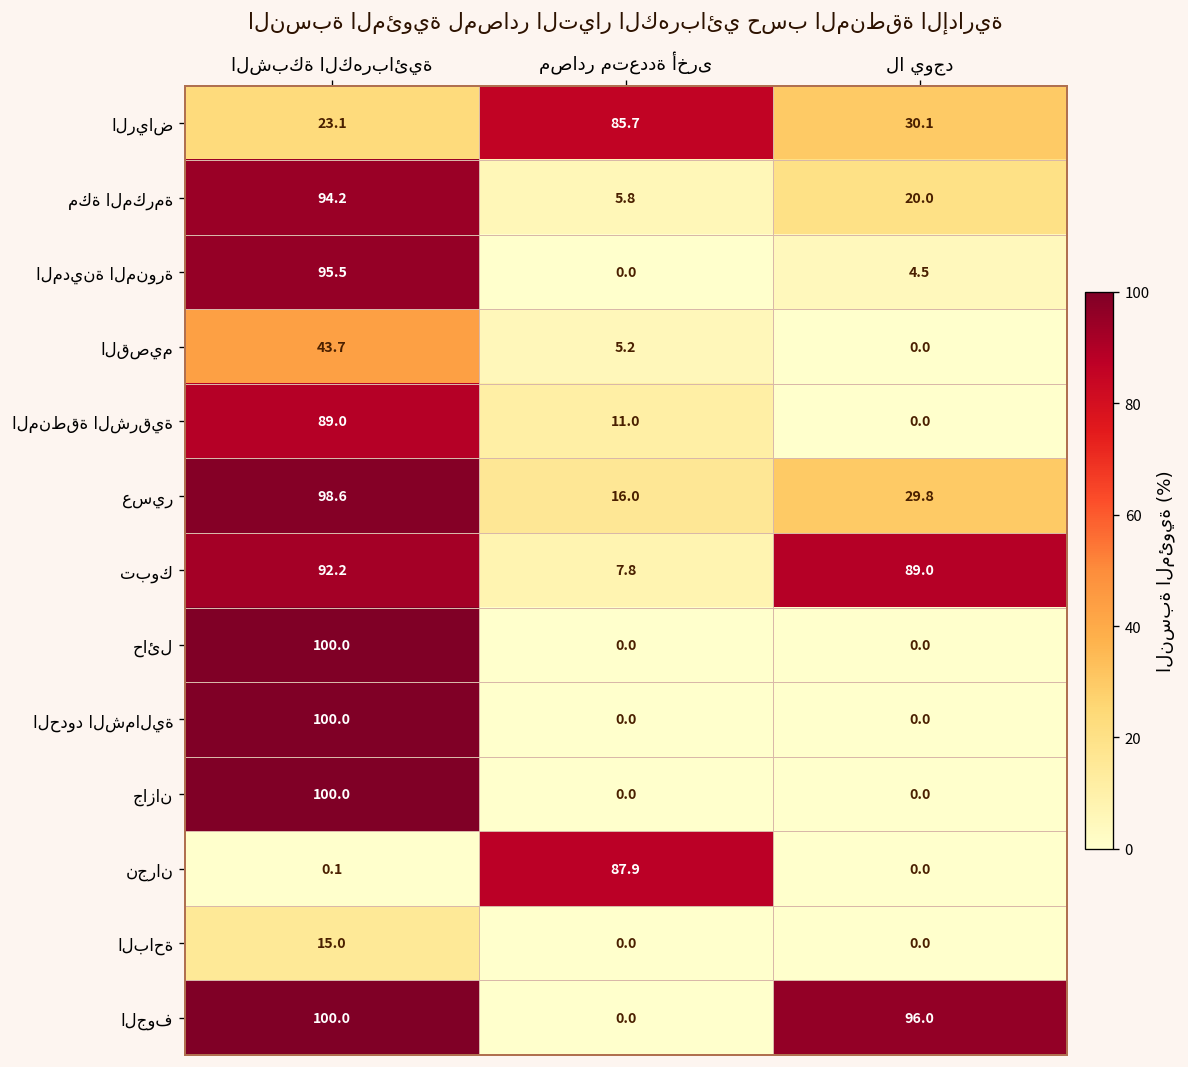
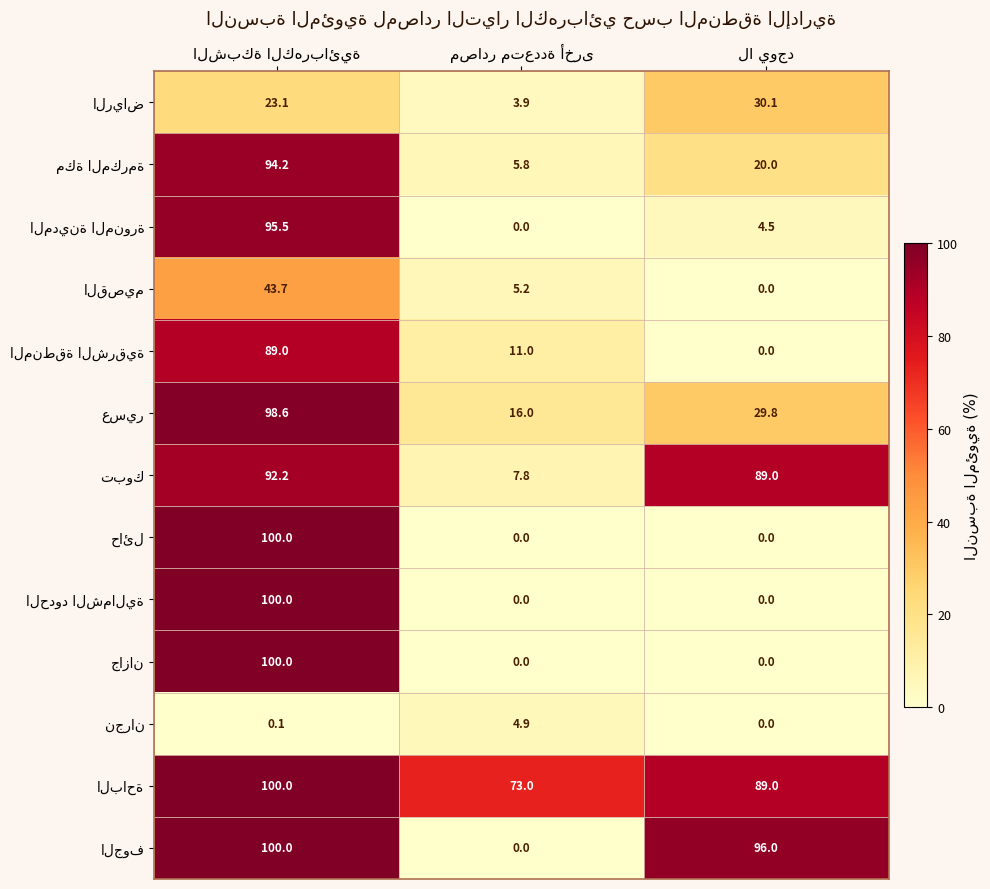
الرياض, مصادر متعددة أخرى: 85.7 -> 3.9
نجران, مصادر متعددة أخرى: 87.9 -> 4.9
الباحة, الشبكة الكهربائية: 15.0 -> 100.0
الباحة, مصادر متعددة أخرى: 0.0 -> 73.0
الباحة, لا يوجد: 0.0 -> 89.0
